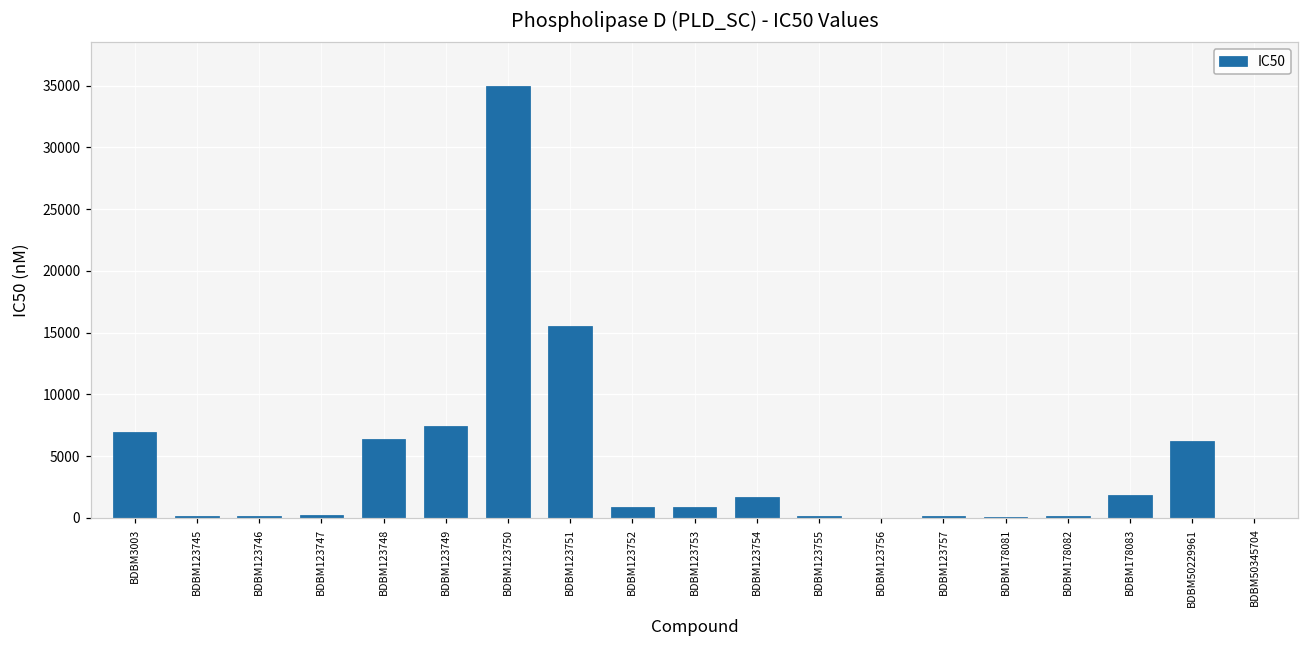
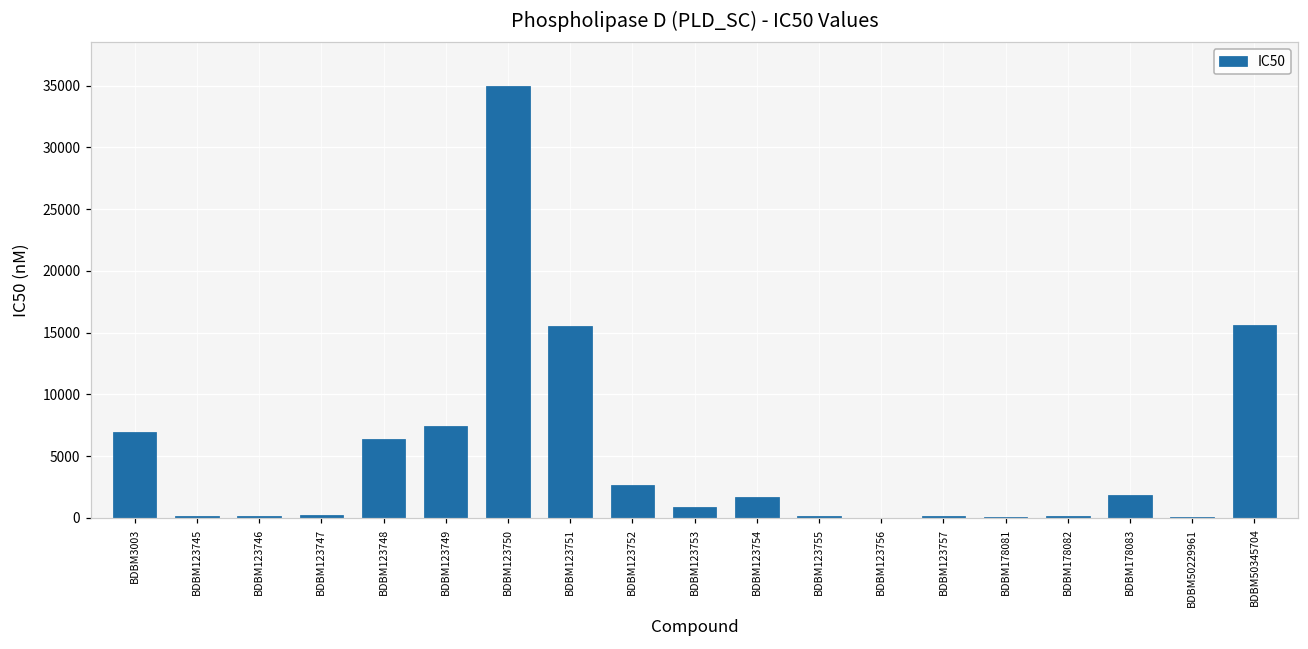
BDBM123752: 900 -> 2600
BDBM50229961: 6200 -> 100
BDBM50345704: 0 -> 15600
